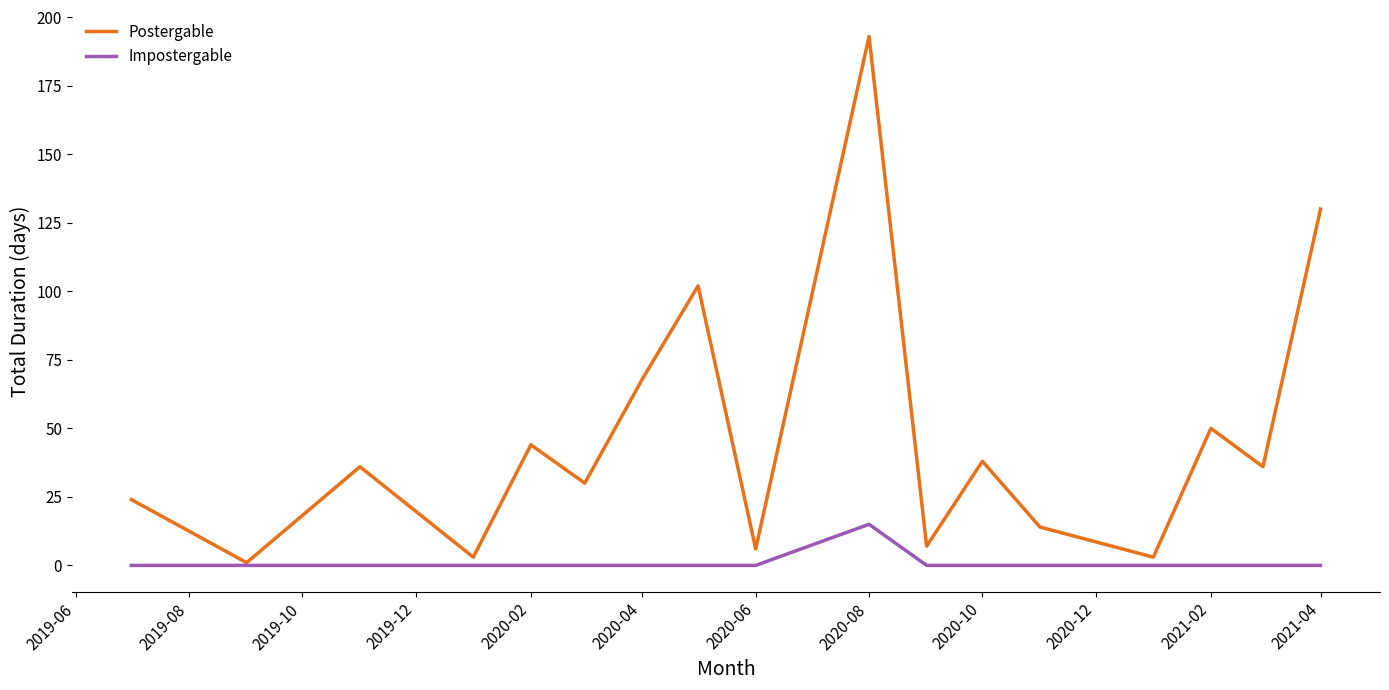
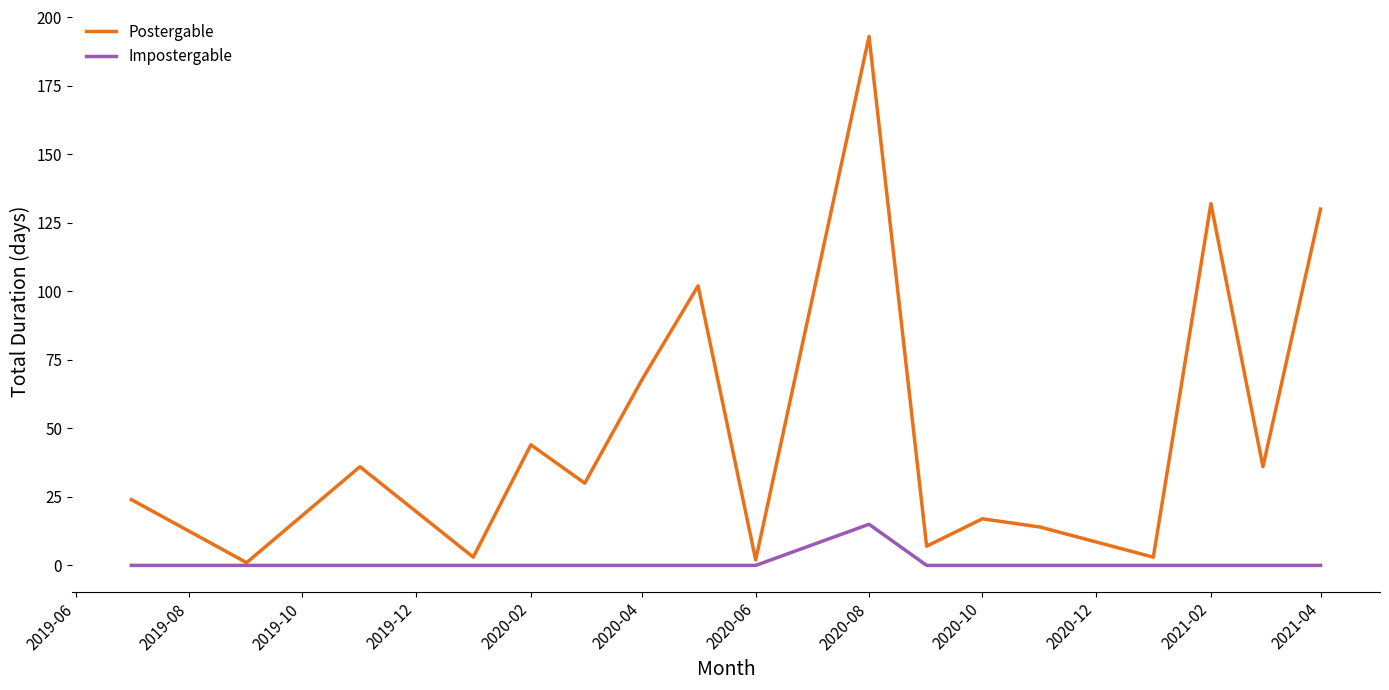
Postergable, 2020-06: 6 -> 2
Postergable, 2020-10: 38 -> 17
Postergable, 2021-02: 50 -> 132
